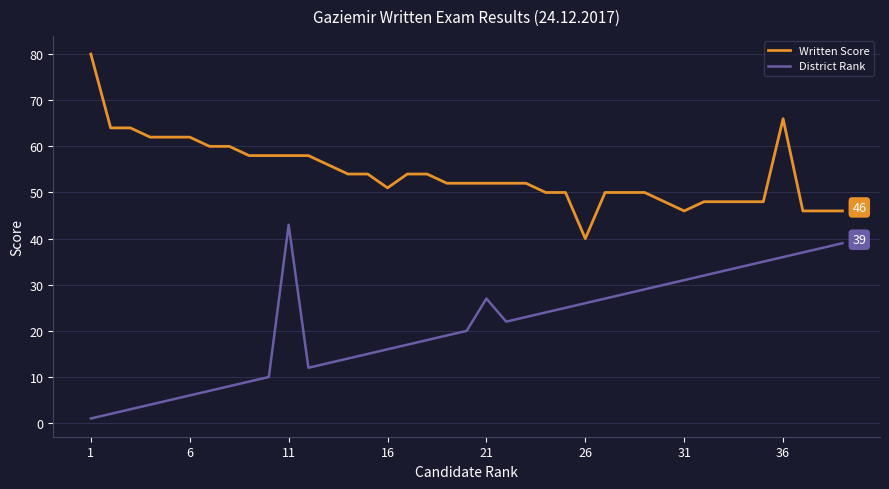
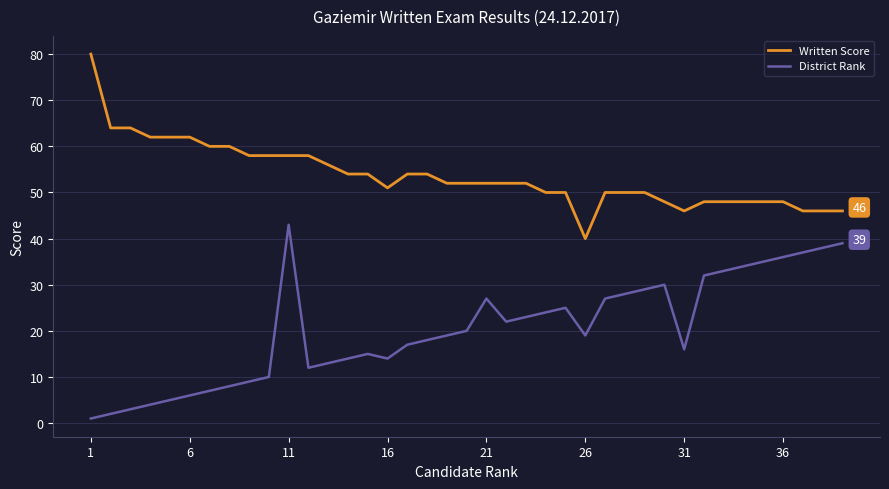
District Rank, 16: 16 -> 14
District Rank, 26: 26 -> 19
District Rank, 31: 31 -> 16
Written Score, 36: 66 -> 48
